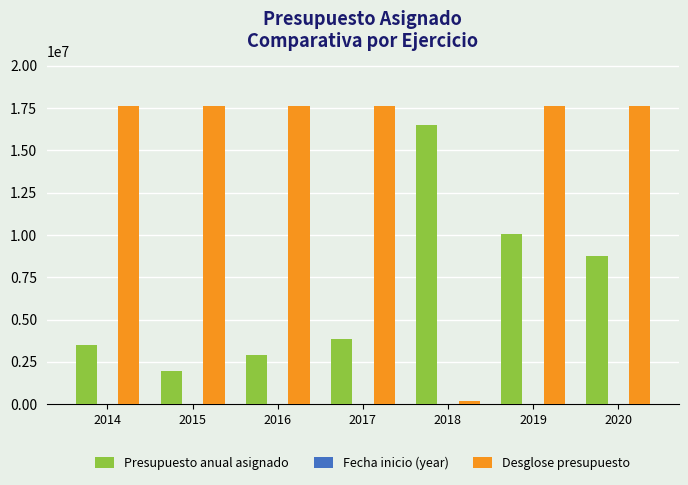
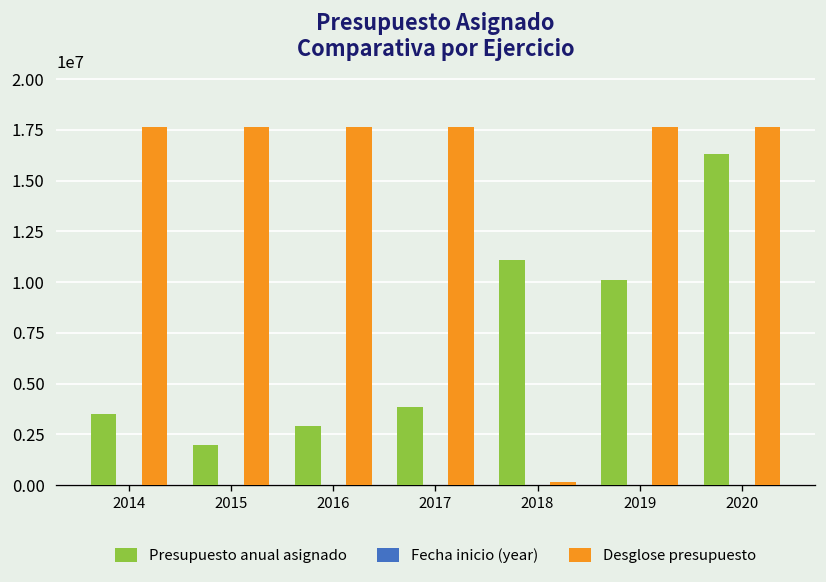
Presupuesto anual asignado, 2018: 16500000 -> 11100000
Presupuesto anual asignado, 2020: 8800000 -> 16300000
